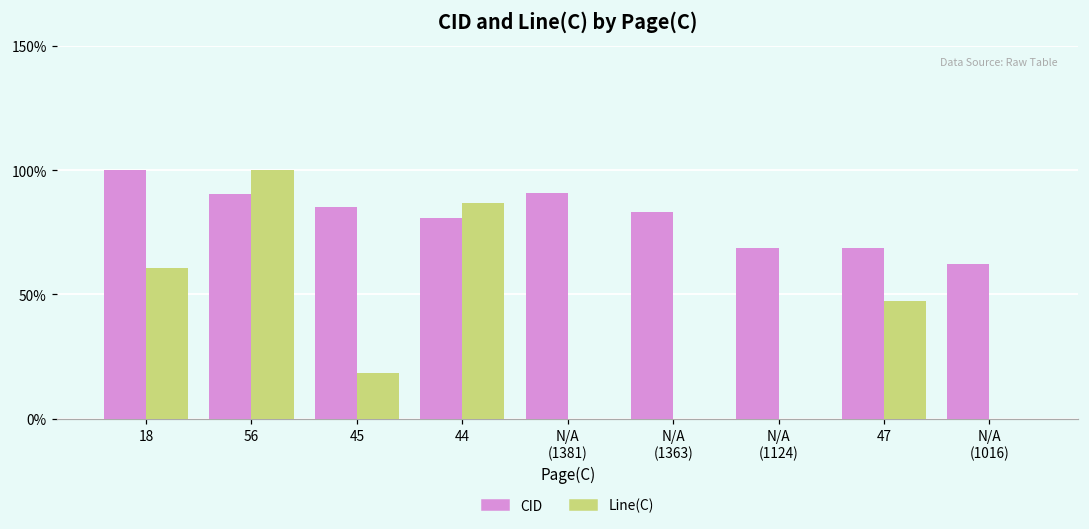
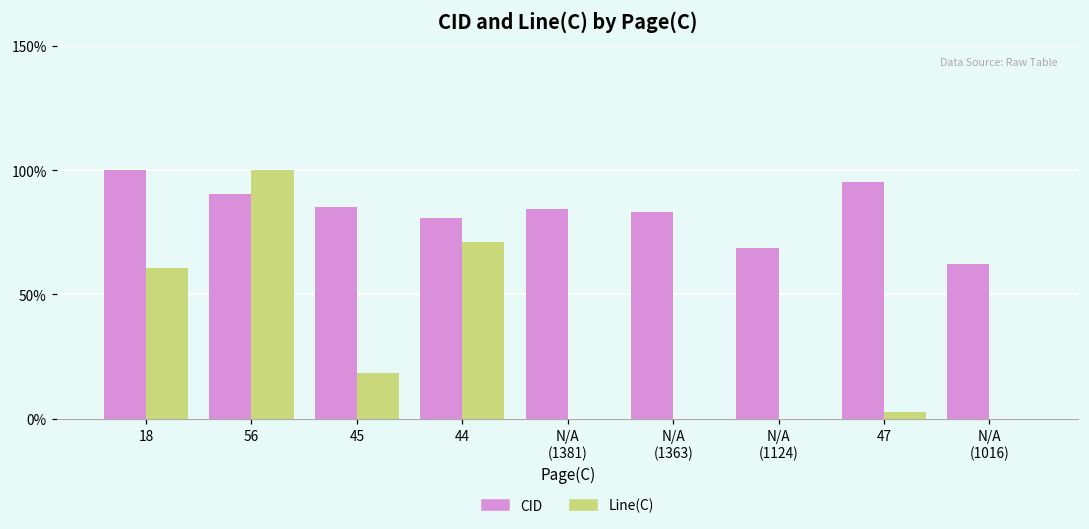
Line(C), 44: 87% -> 71%
CID, N/A (1381): 91% -> 84%
CID, 47: 69% -> 95%
Line(C), 47: 47% -> 3%
